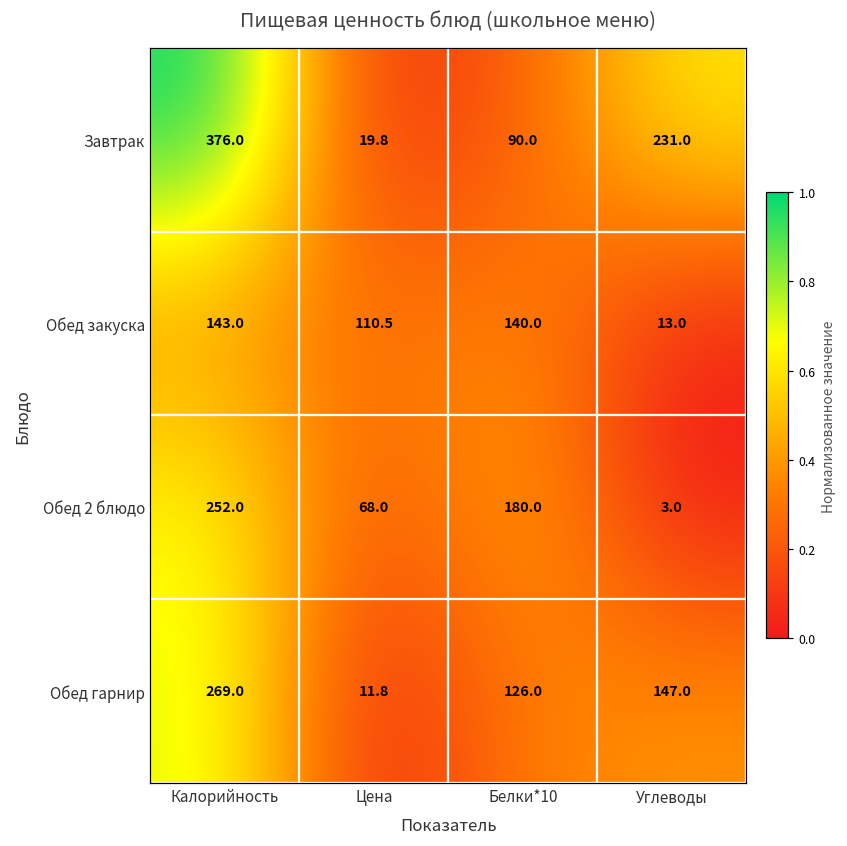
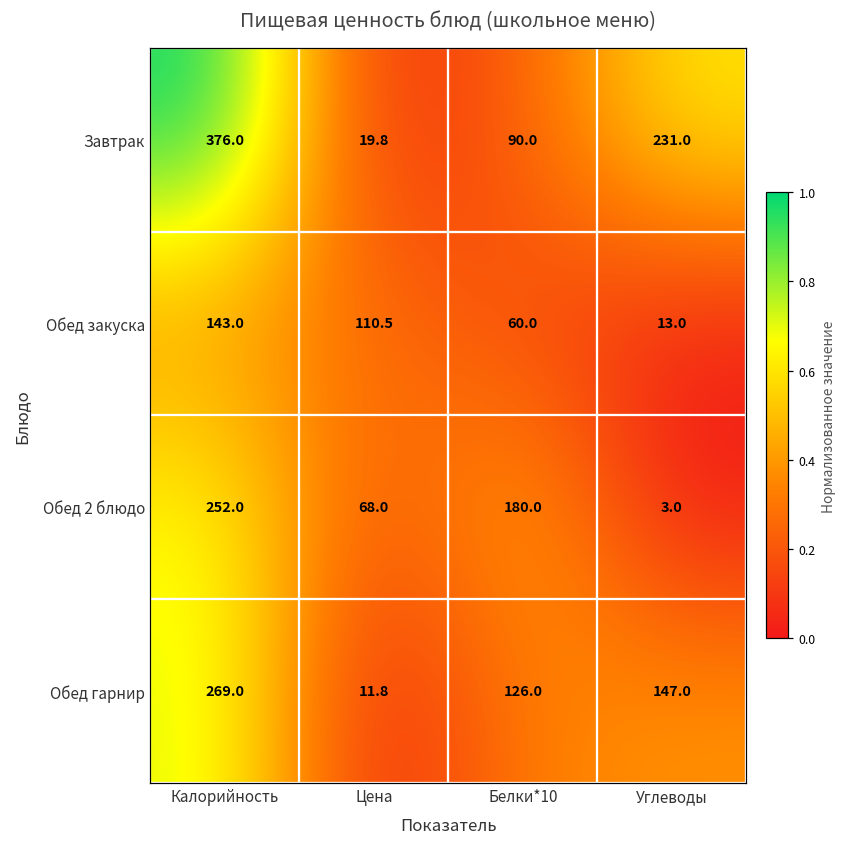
Обед закуска, Белки*10: 140.0 -> 60.0
